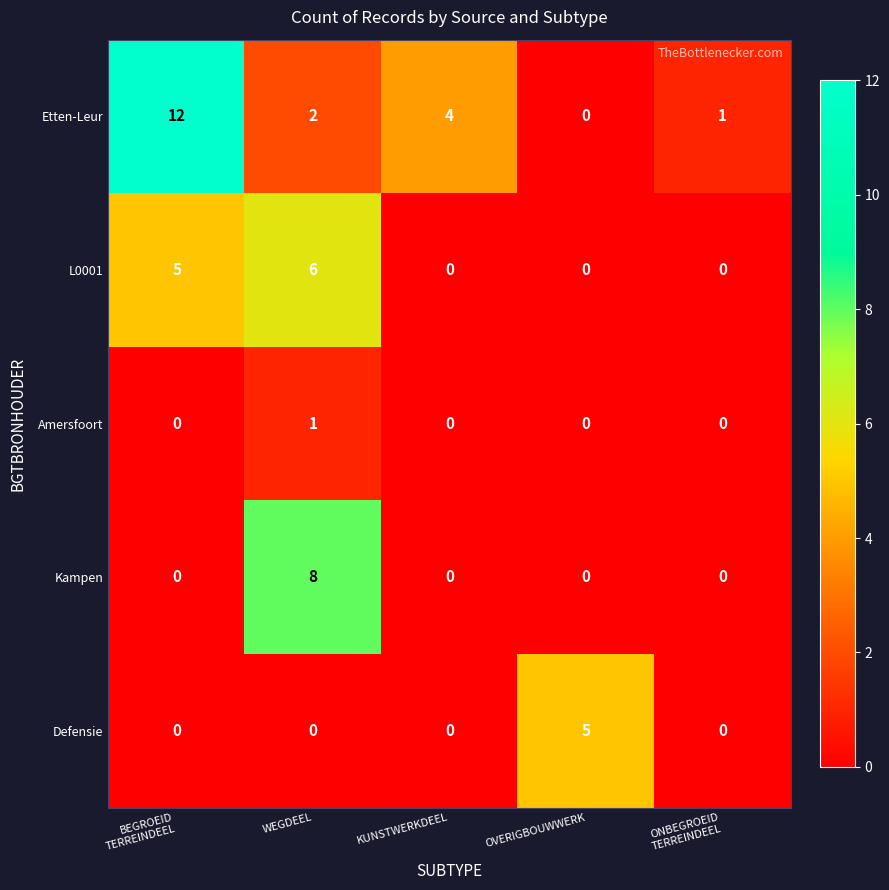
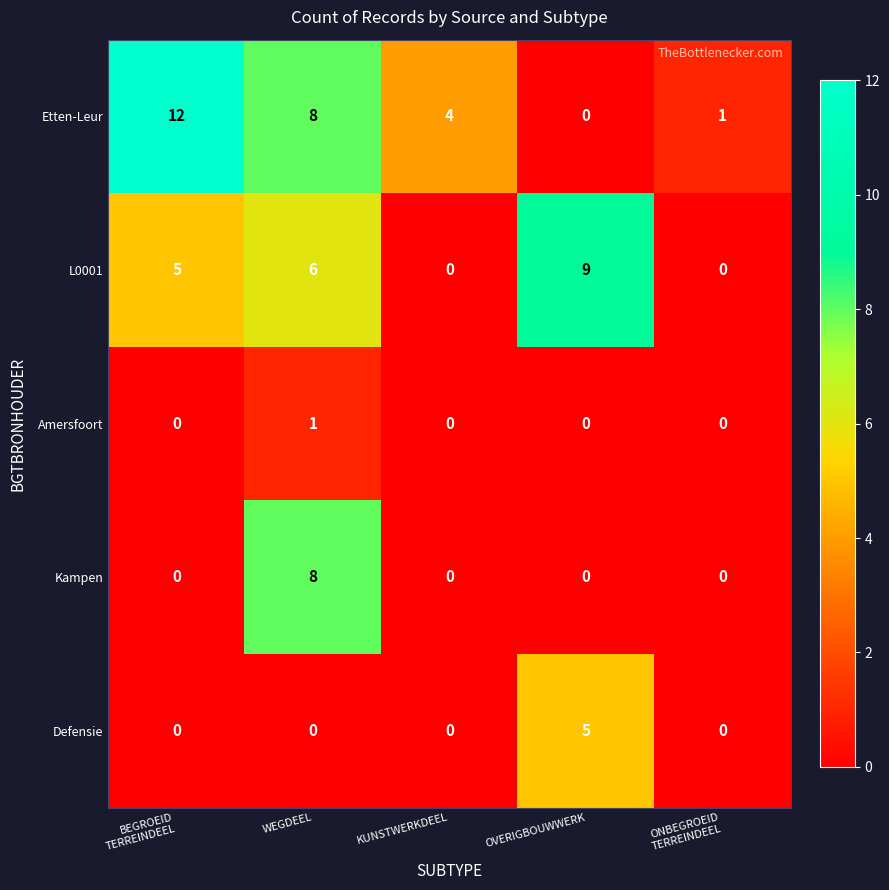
Etten-Leur, WEGDEEL: 2 -> 8
L0001, OVERIGBOUWWERK: 0 -> 9
